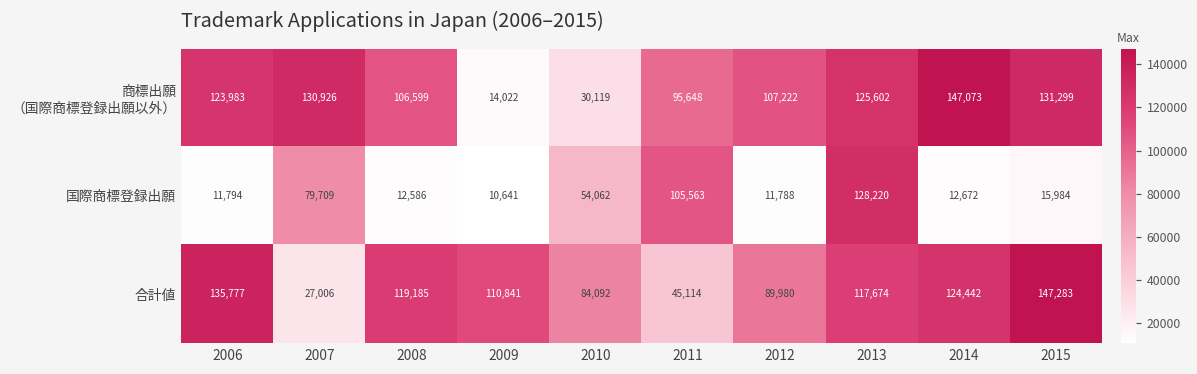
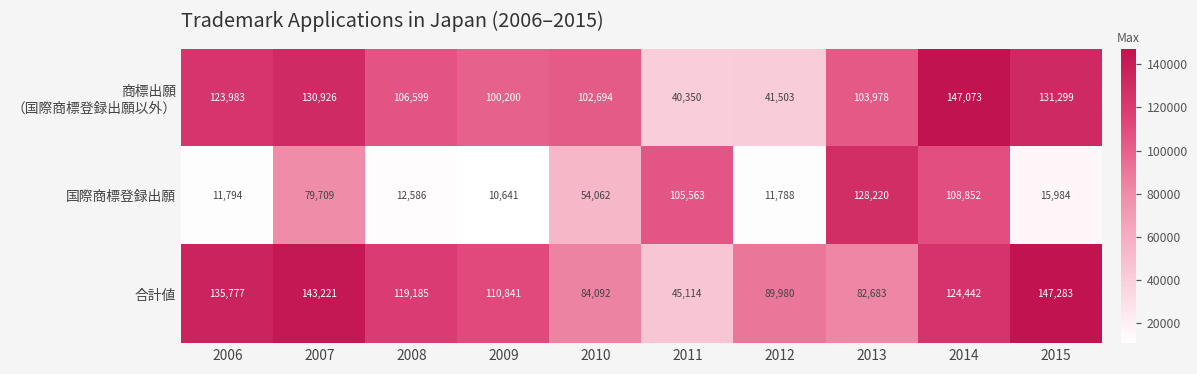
商標出願 （国際商標登録出願以外）, 2009: 14,022 -> 100,200
商標出願 （国際商標登録出願以外）, 2010: 30,119 -> 102,694
商標出願 （国際商標登録出願以外）, 2011: 95,648 -> 40,350
商標出願 （国際商標登録出願以外）, 2012: 107,222 -> 41,503
商標出願 （国際商標登録出願以外）, 2013: 125,602 -> 103,978
国際商標登録出願, 2014: 12,672 -> 108,852
合計値, 2007: 27,006 -> 143,221
合計値, 2013: 117,674 -> 82,683
